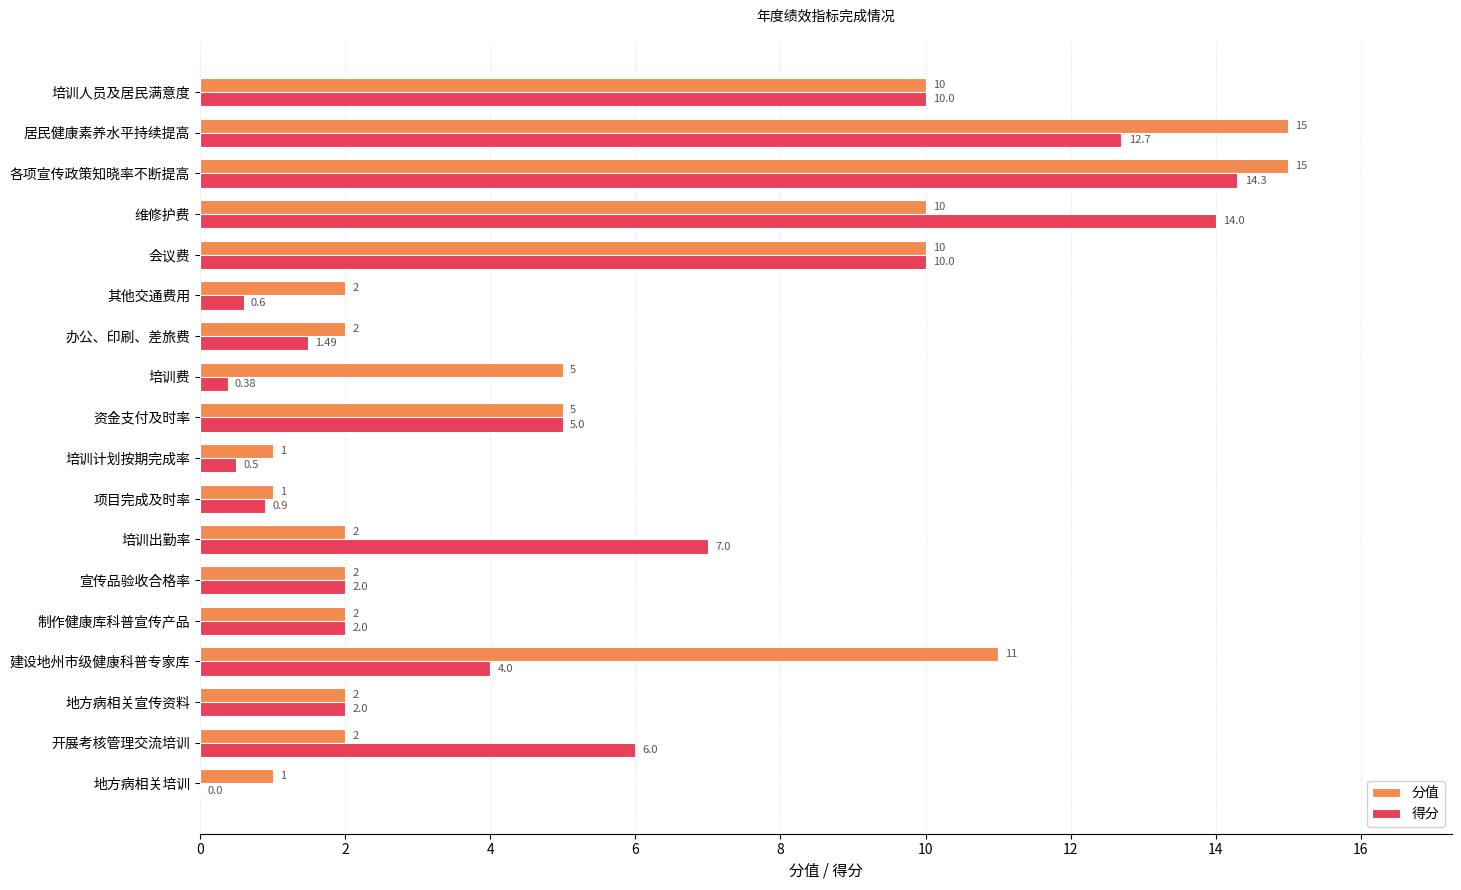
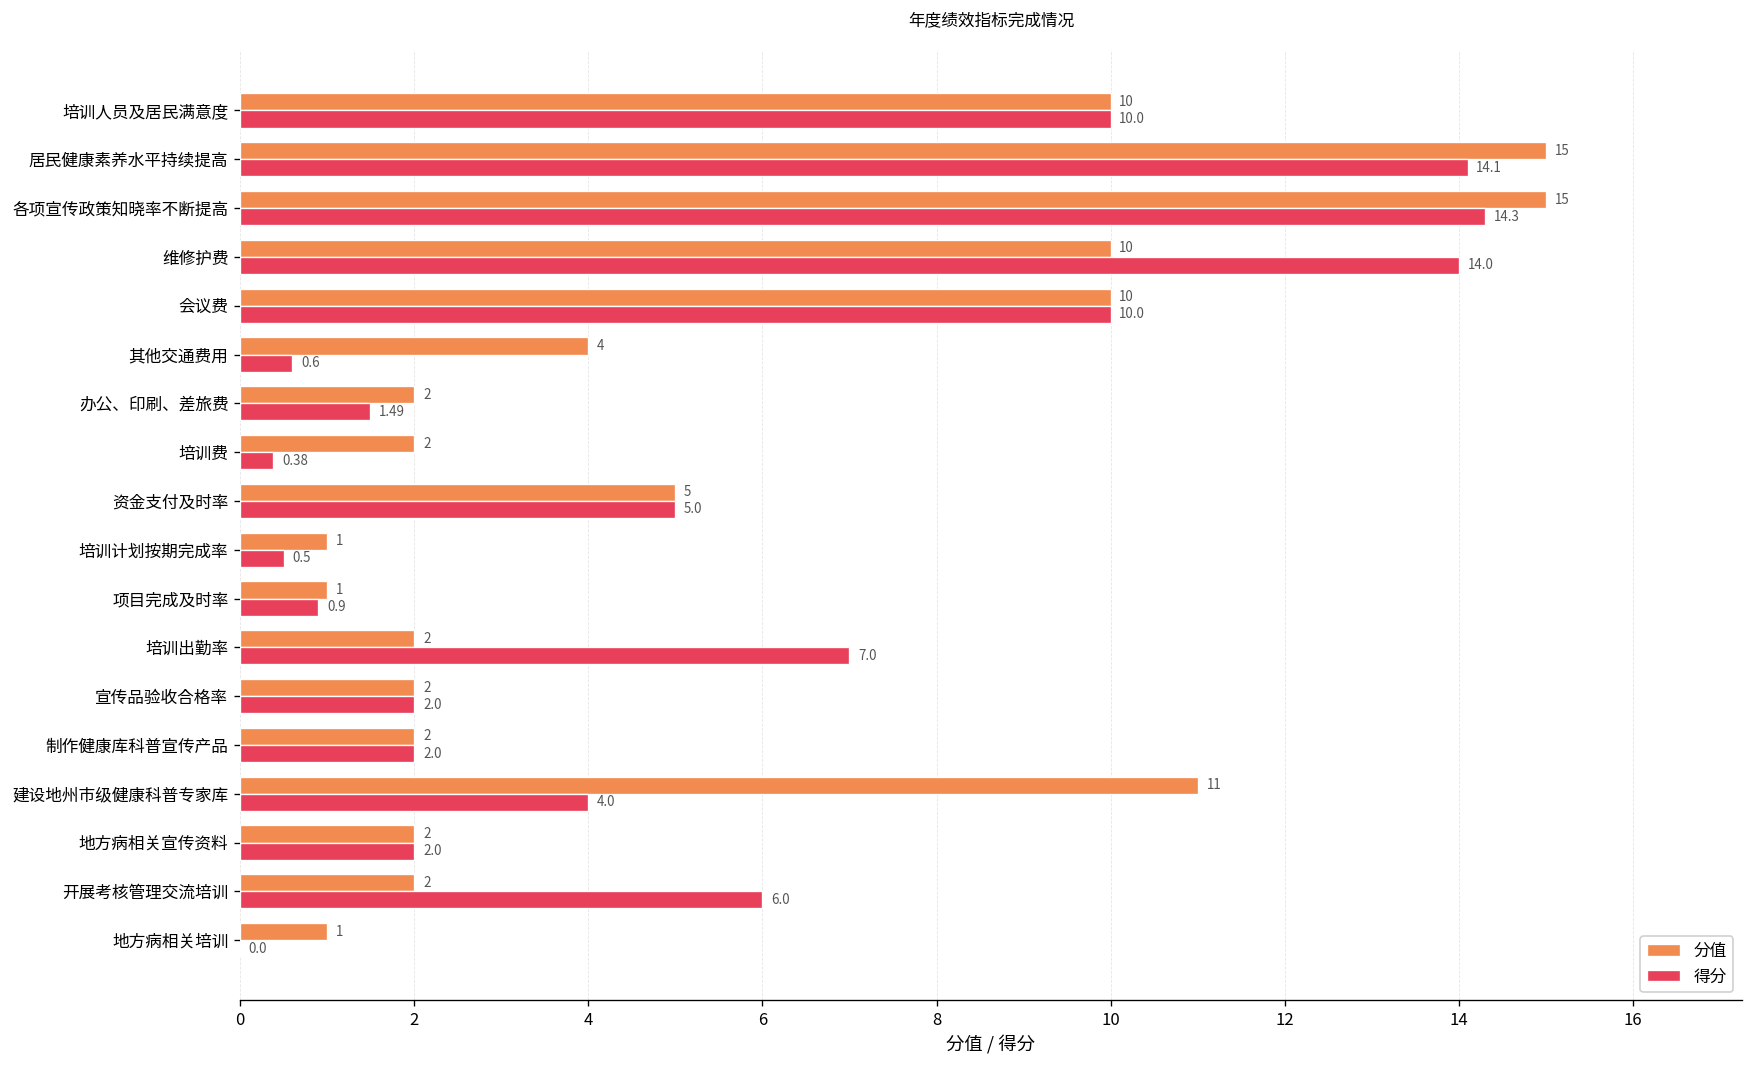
得分, 居民健康素养水平持续提高: 12.7 -> 14.1
分值, 其他交通费用: 2 -> 4
分值, 培训费: 5 -> 2
